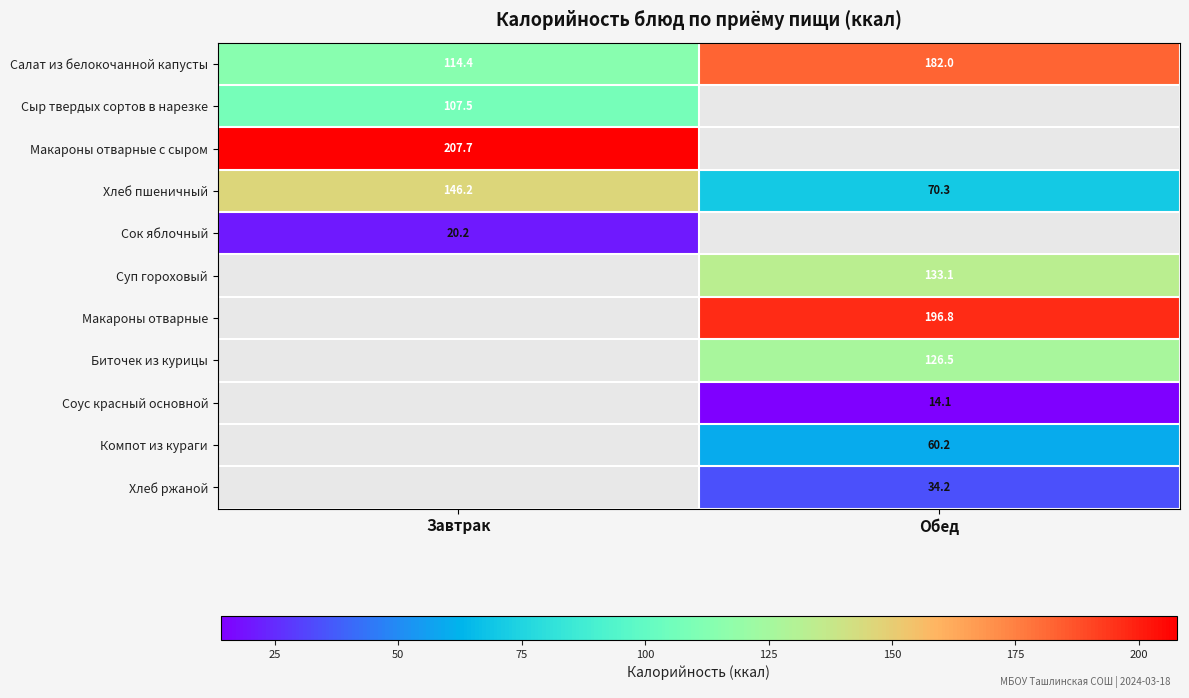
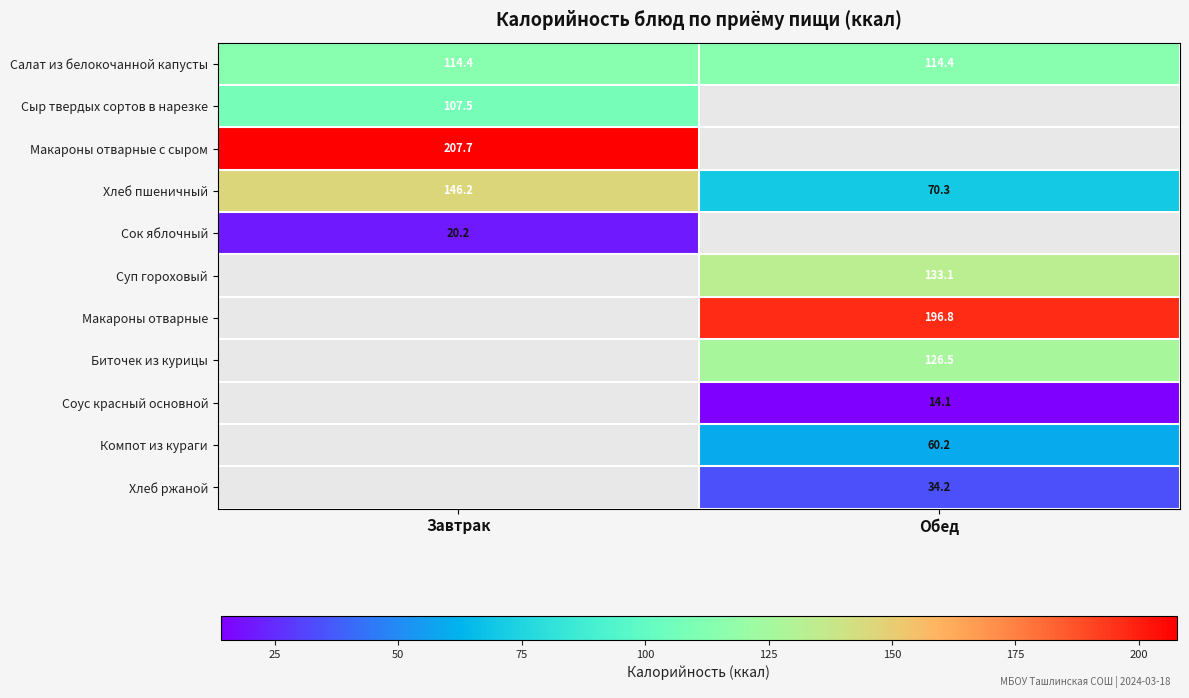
Салат из белокочанной капусты, Обед: 182.0 -> 114.4
